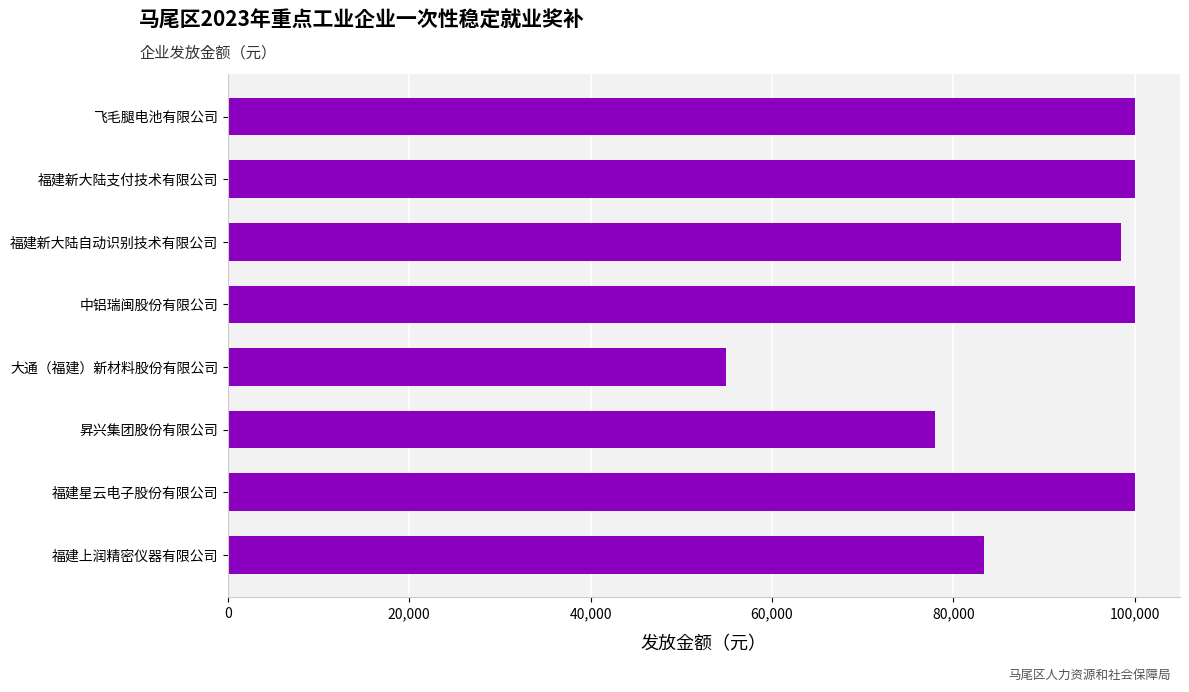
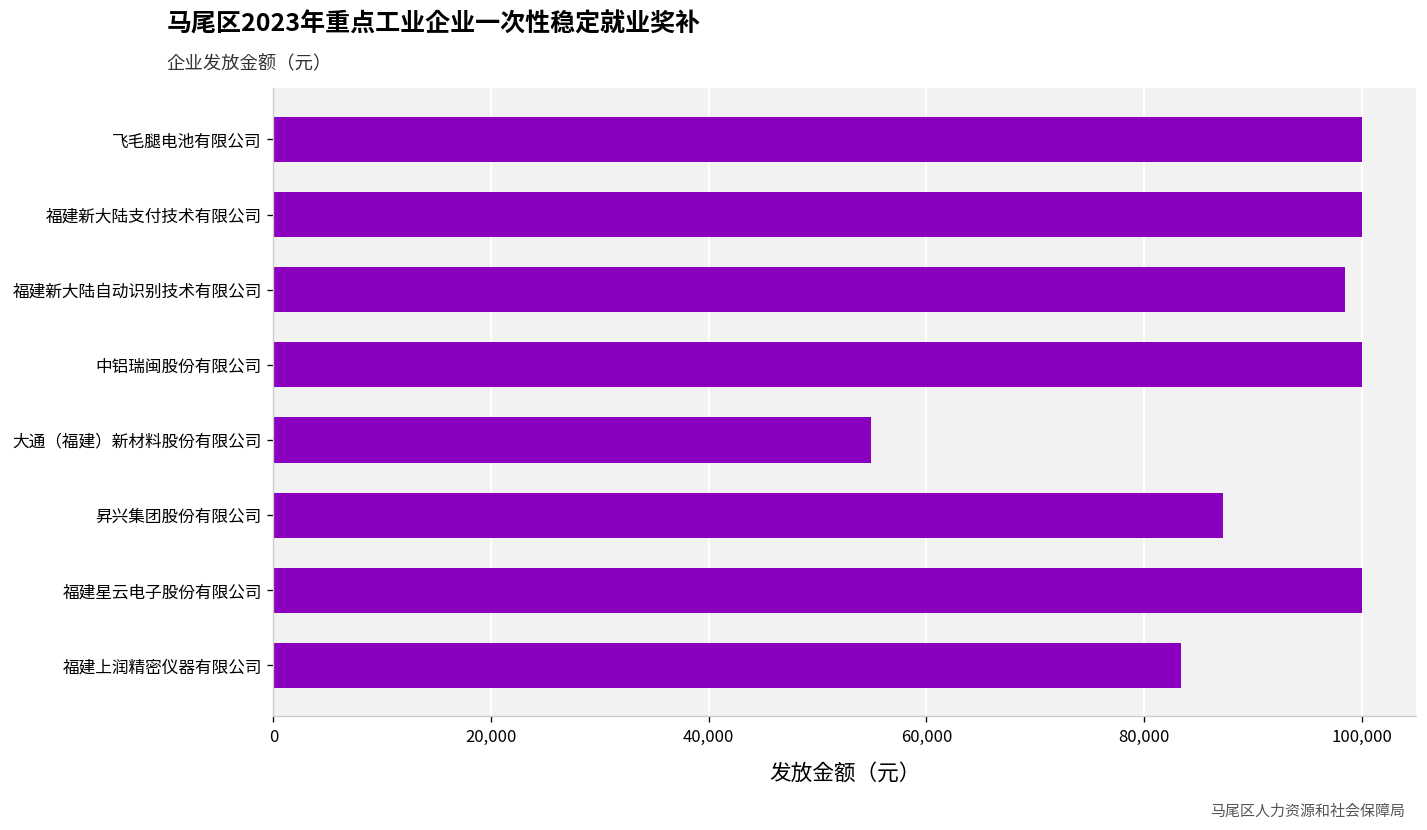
昇兴集团股份有限公司: 78,000 -> 87,000
